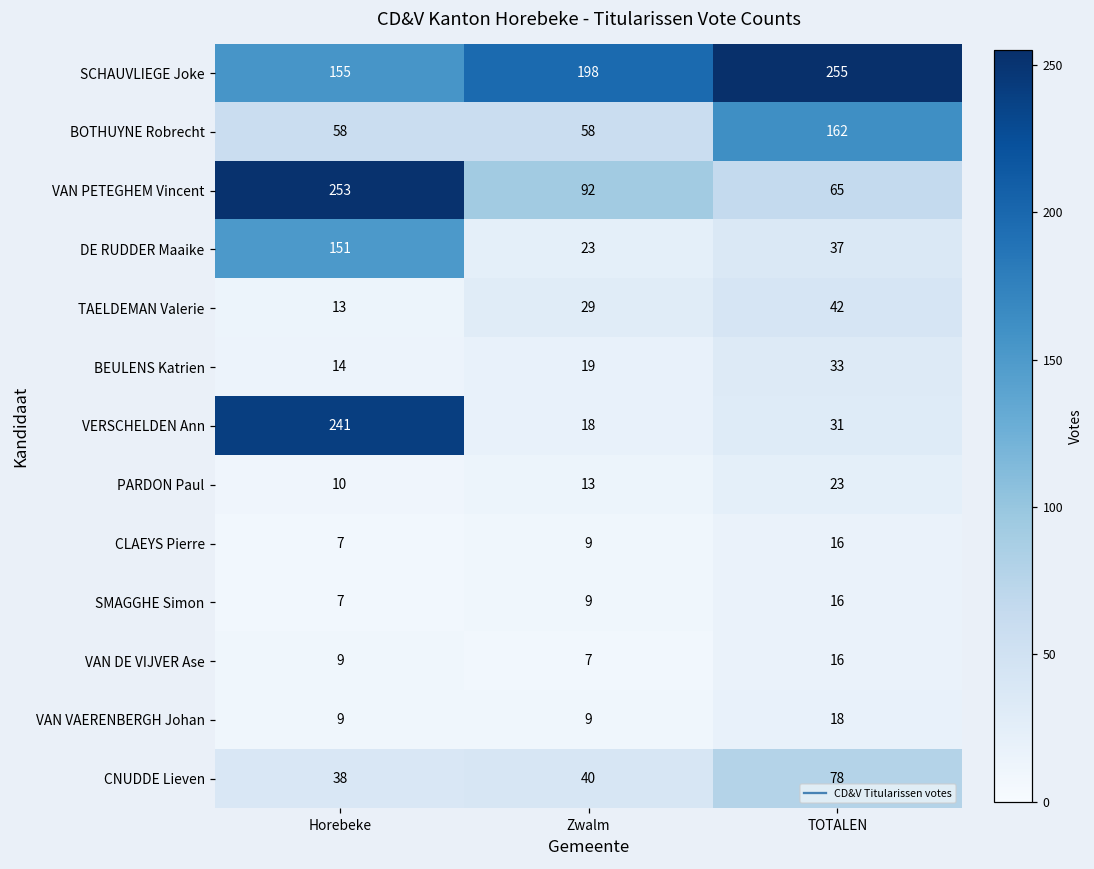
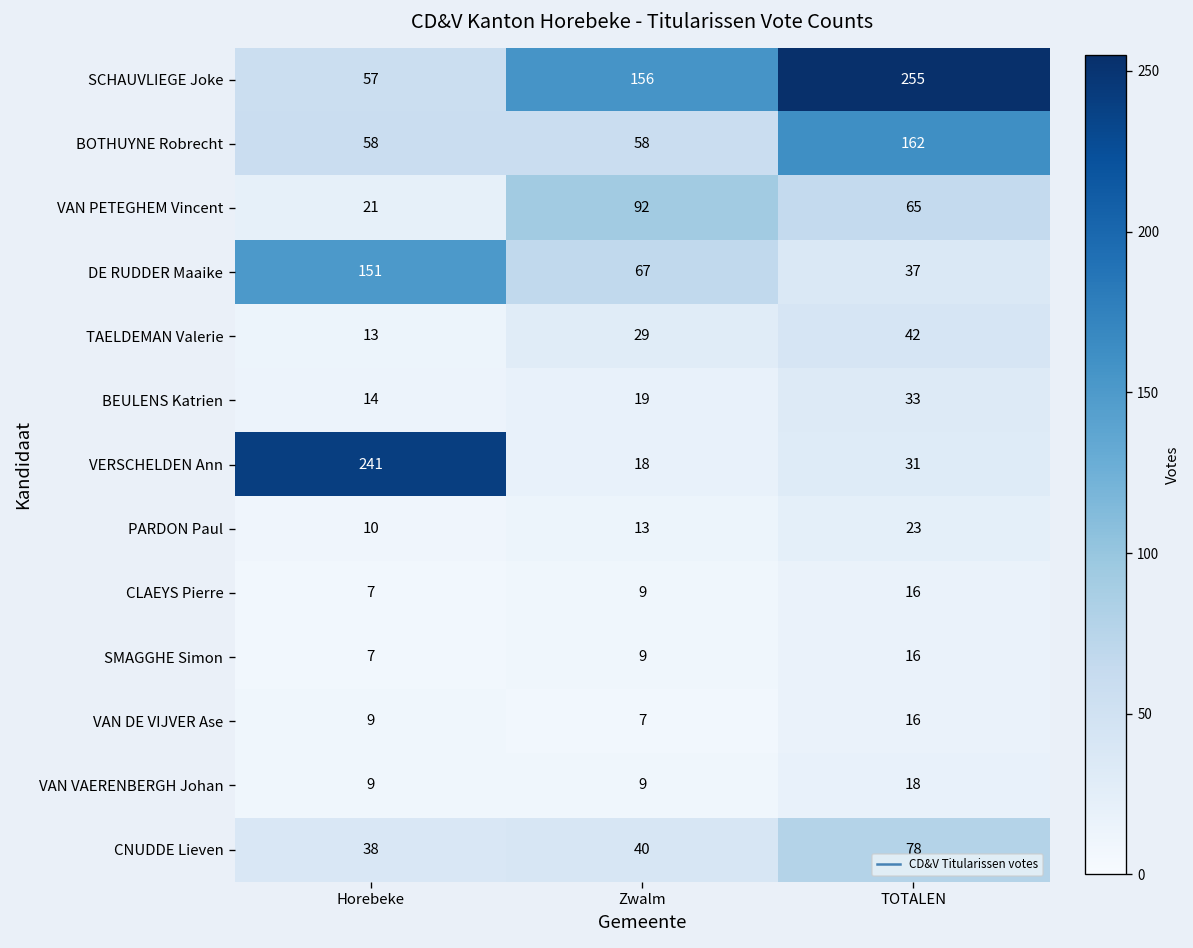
SCHAUVLIEGE Joke, Horebeke: 155 -> 57
SCHAUVLIEGE Joke, Zwalm: 198 -> 156
VAN PETEGHEM Vincent, Horebeke: 253 -> 21
DE RUDDER Maaike, Zwalm: 23 -> 67
